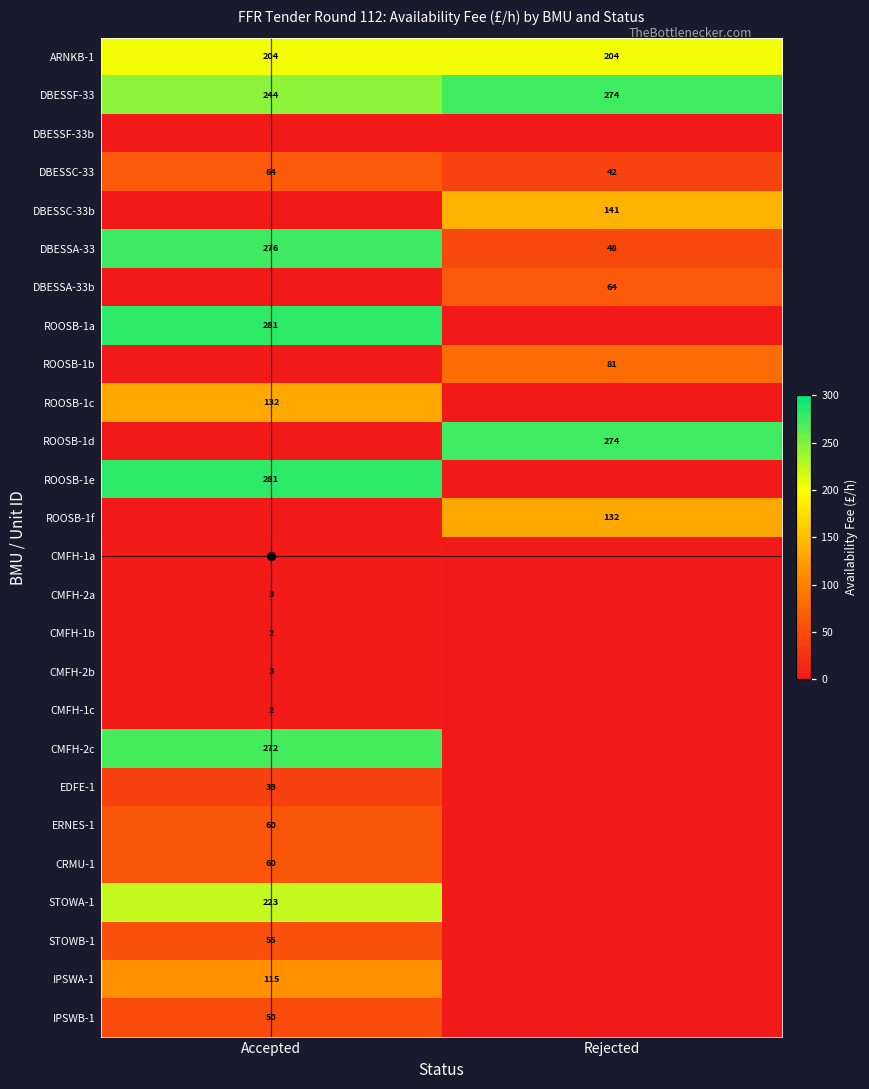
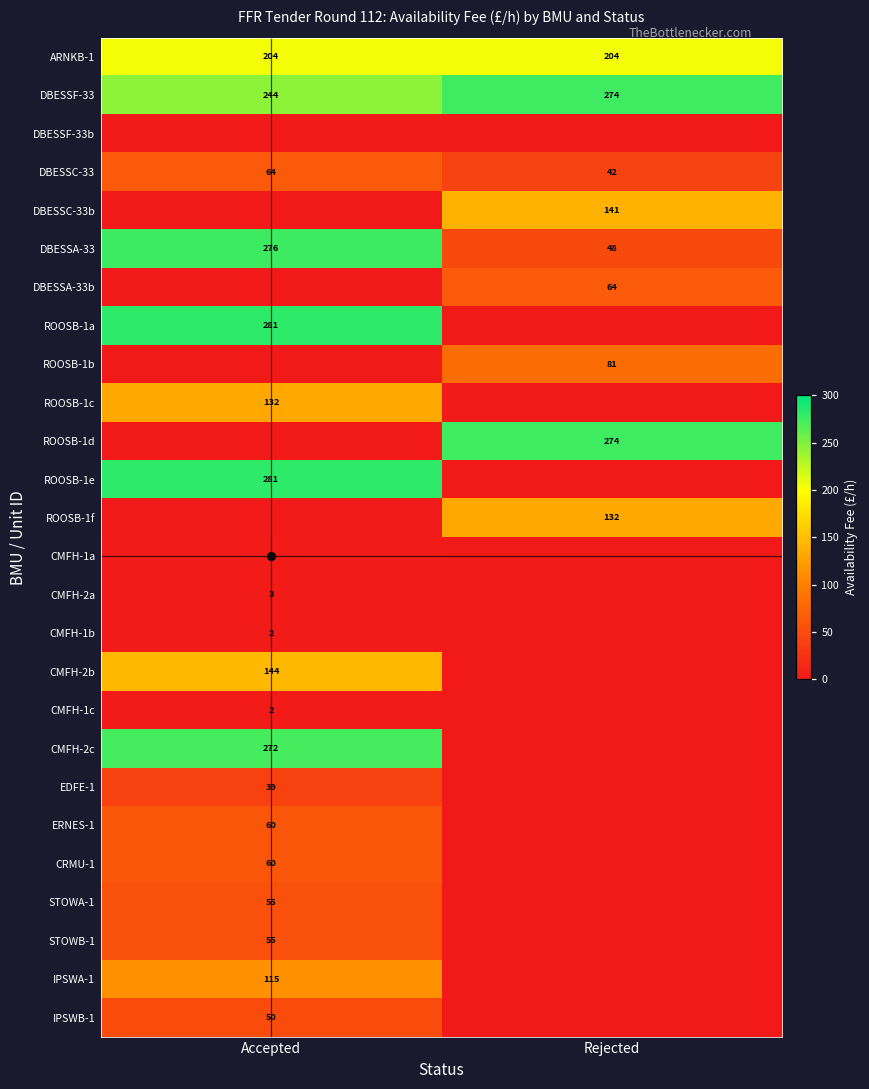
CMFH-2b, Accepted: 3 -> 144
STOWA-1, Accepted: 223 -> 55
